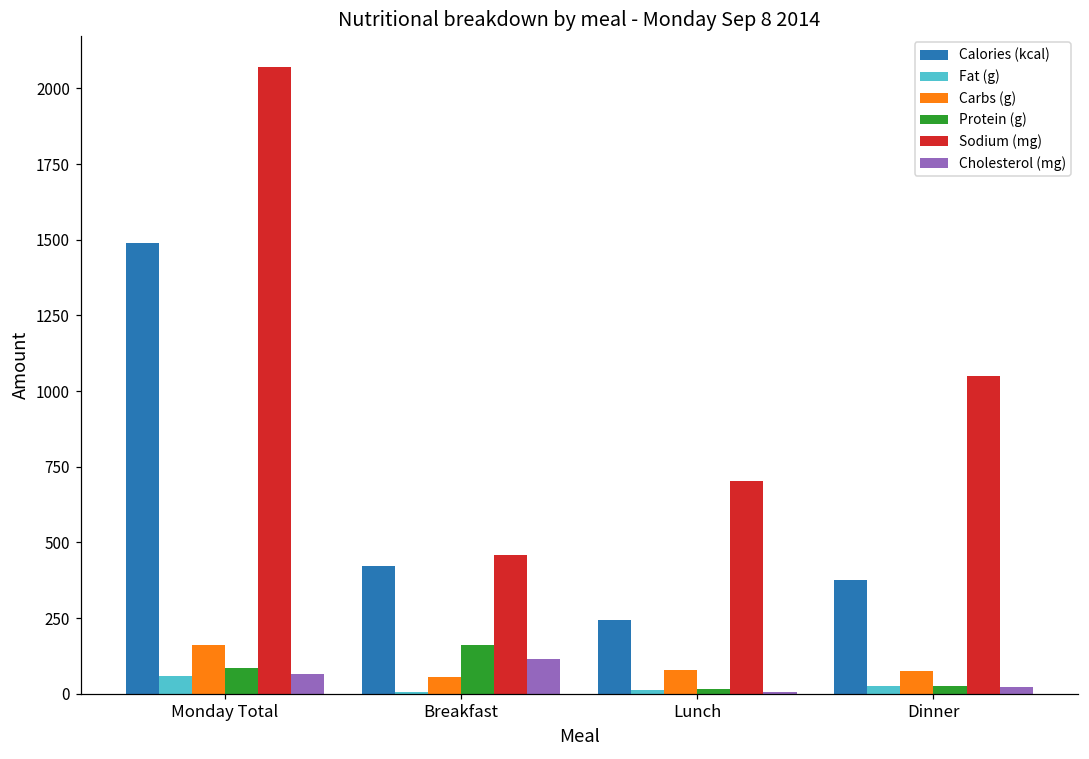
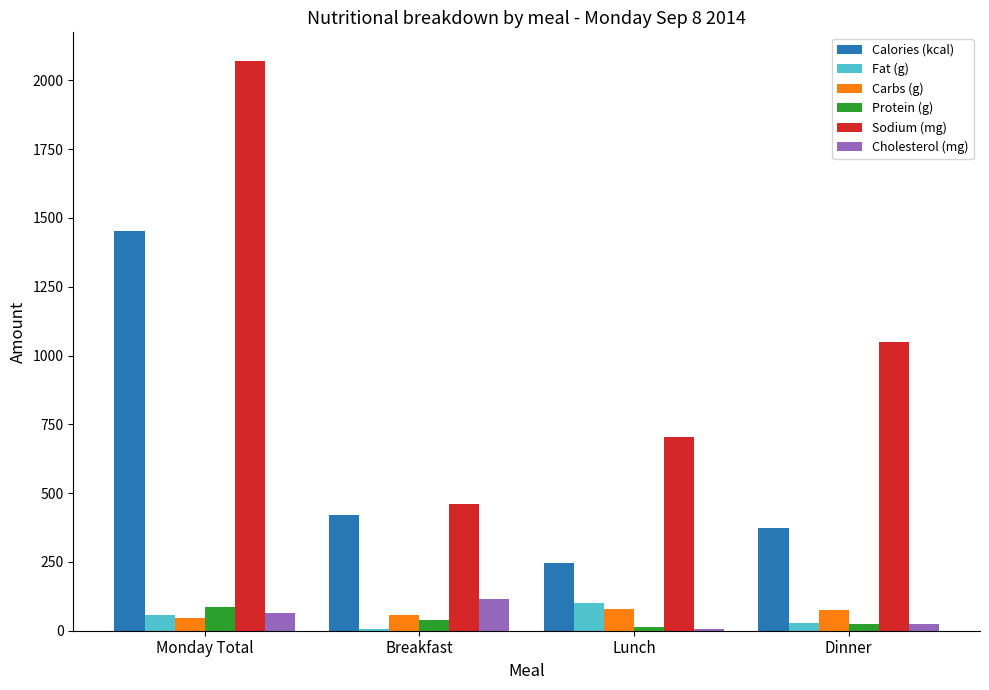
Calories (kcal), Monday Total: 1490 -> 1450
Carbs (g), Monday Total: 160 -> 50
Protein (g), Breakfast: 160 -> 40
Fat (g), Lunch: 10 -> 100
